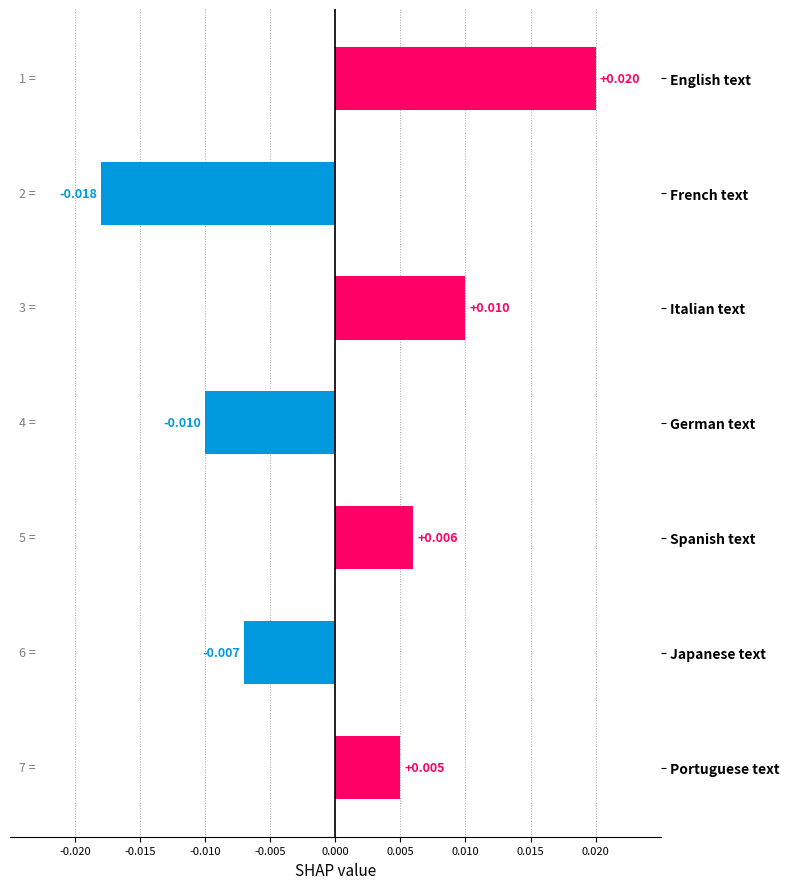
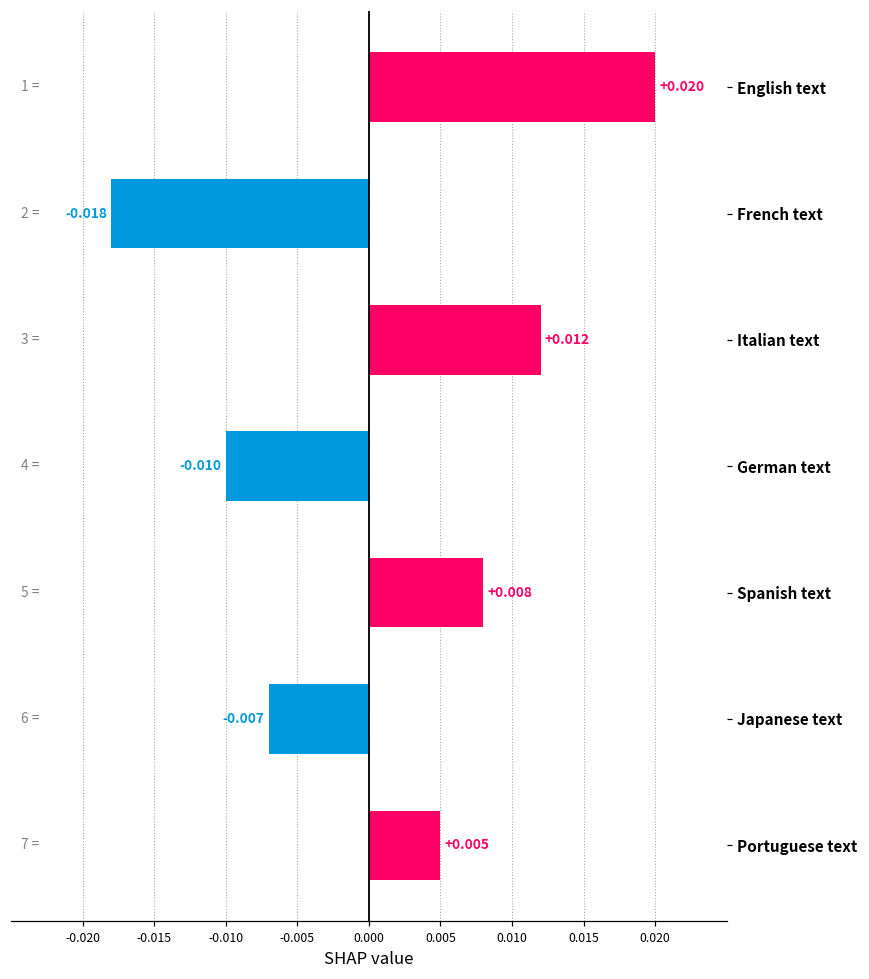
Italian text: +0.010 -> +0.012
Spanish text: +0.006 -> +0.008
